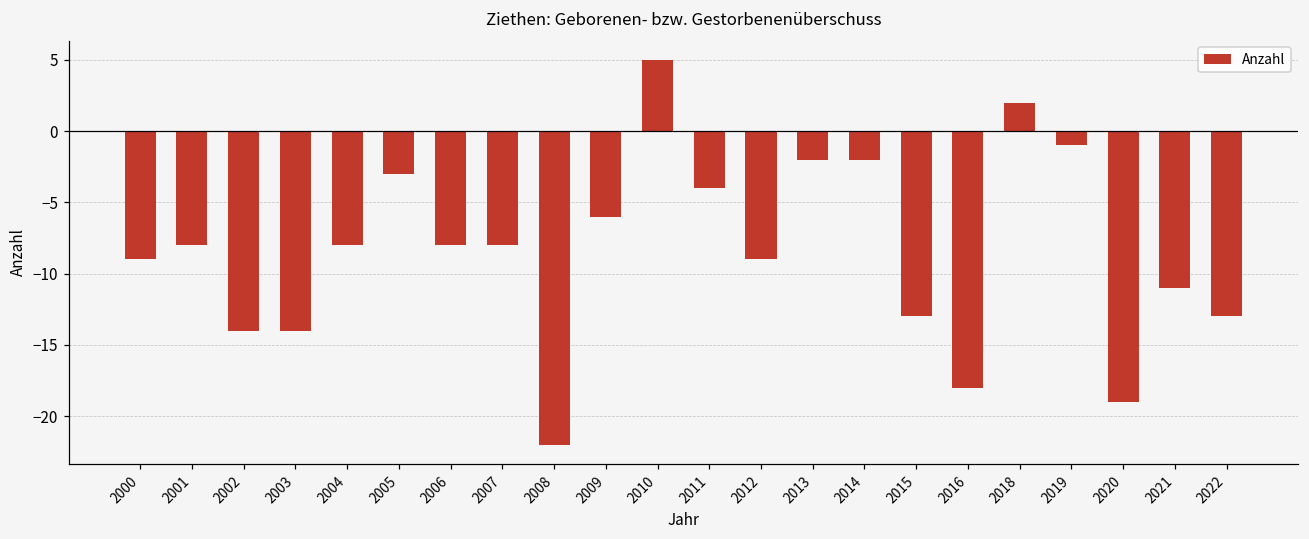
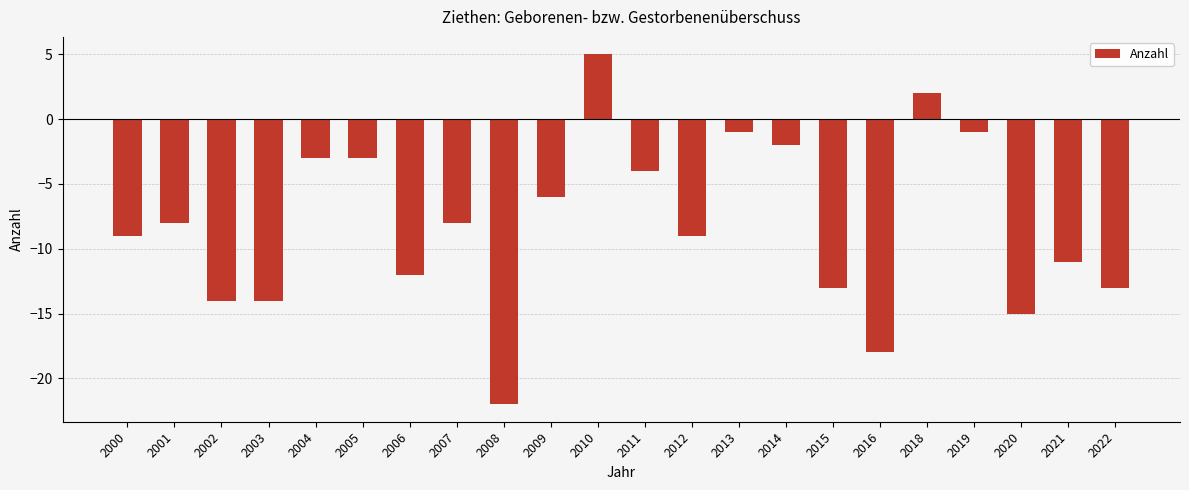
2004: -8 -> -3
2006: -8 -> -12
2013: -2 -> -1
2020: -19 -> -15
